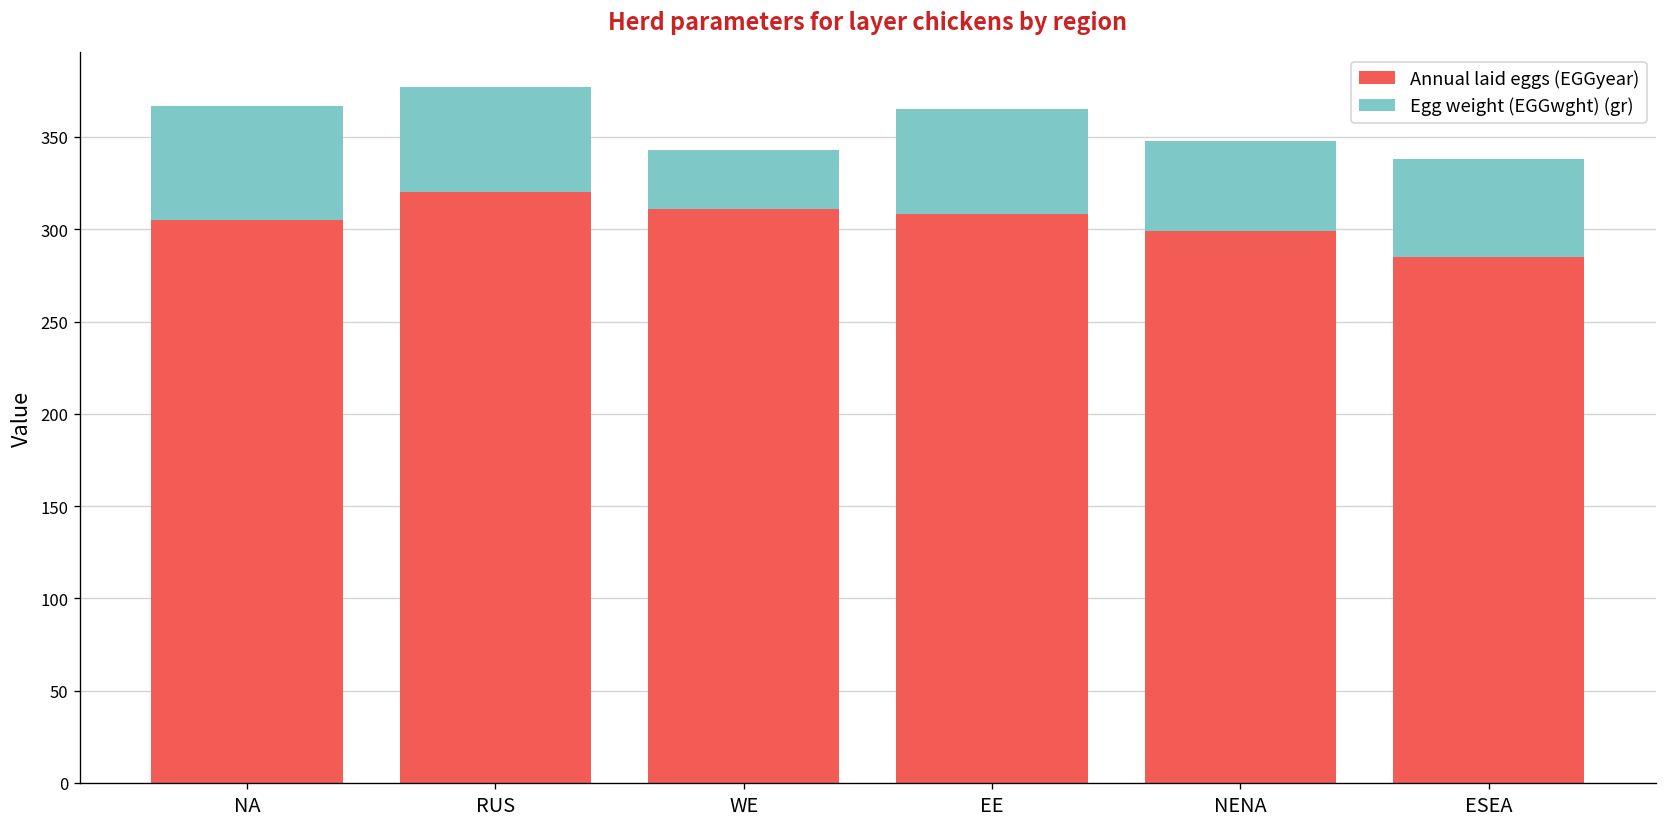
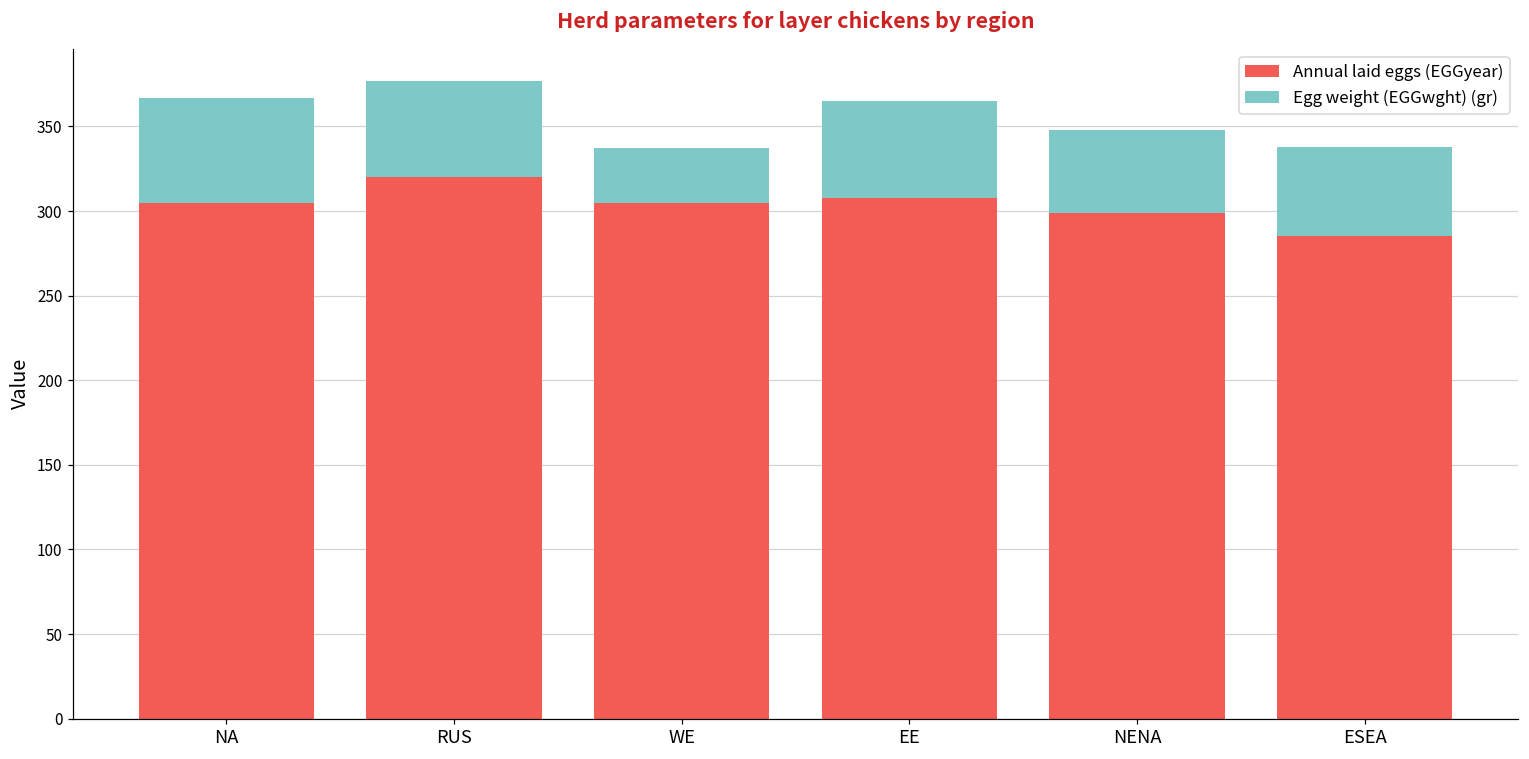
Annual laid eggs (EGGyear), WE: 311 -> 305
